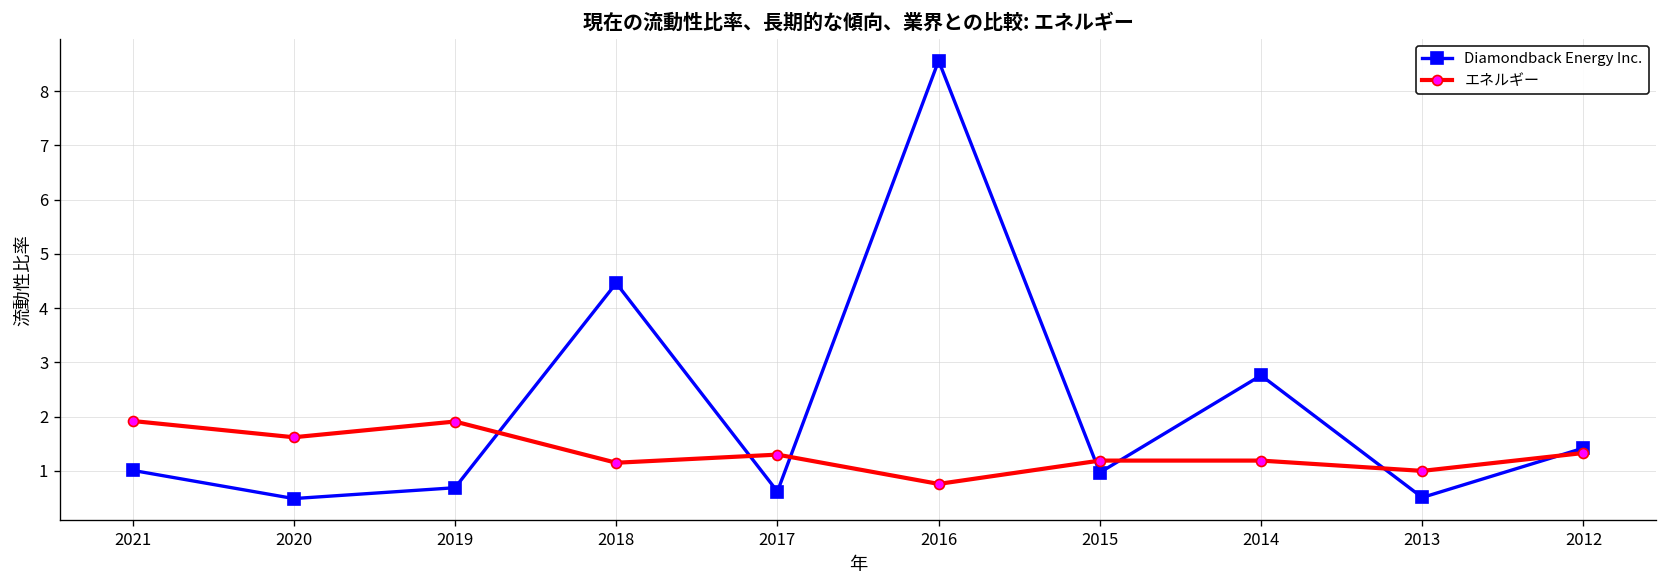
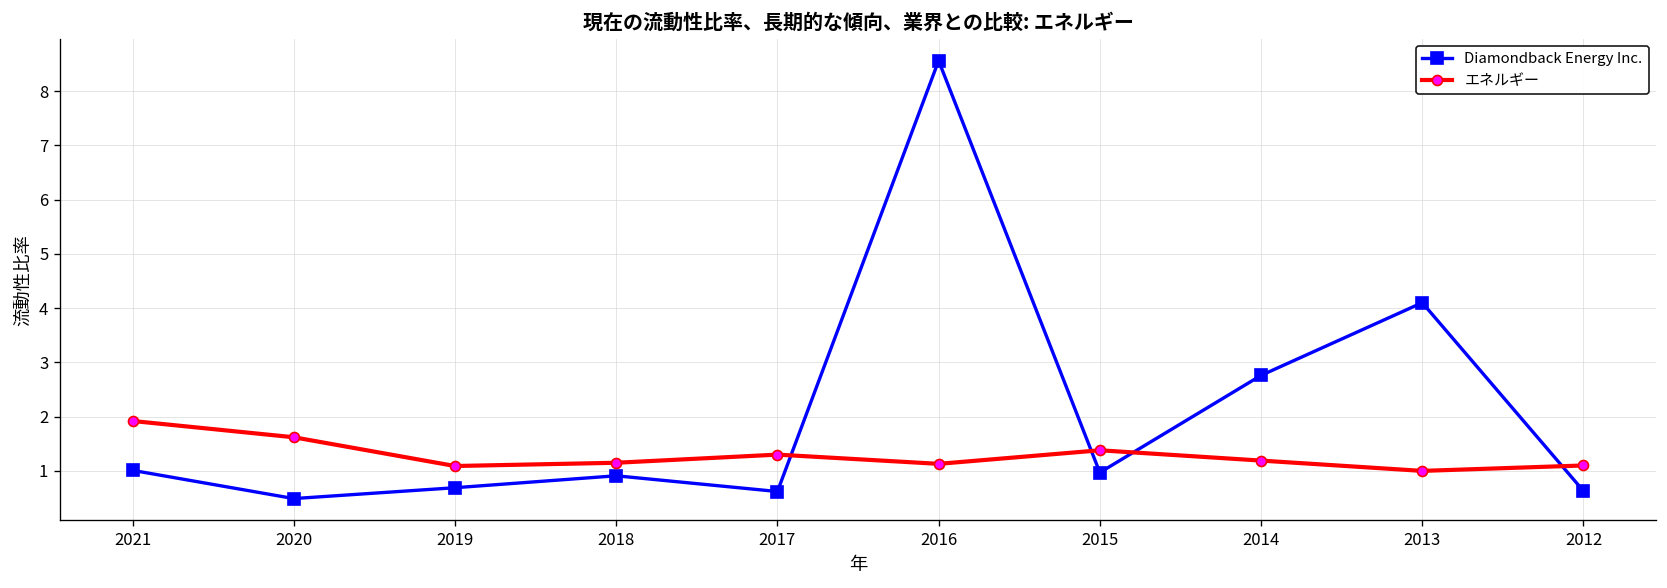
エネルギー, 2019: 1.9 -> 1.1
Diamondback Energy Inc., 2018: 4.5 -> 0.9
エネルギー, 2016: 0.8 -> 1.1
エネルギー, 2015: 1.2 -> 1.4
Diamondback Energy Inc., 2013: 0.5 -> 4.1
Diamondback Energy Inc., 2012: 1.4 -> 0.6
エネルギー, 2012: 1.3 -> 1.1
